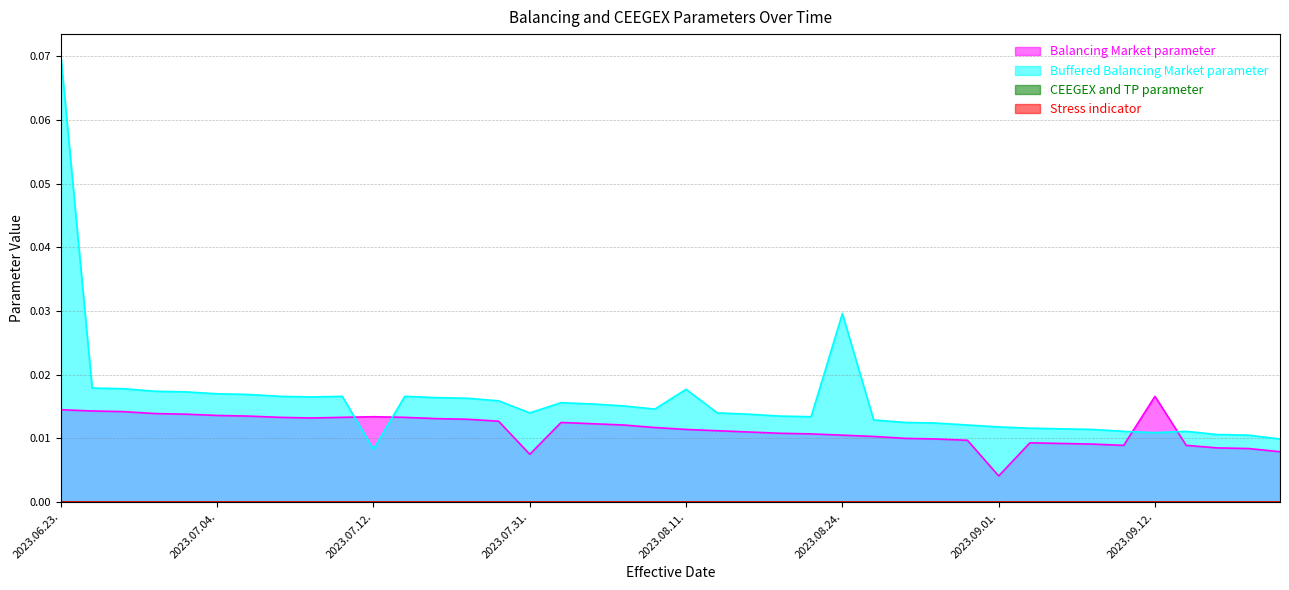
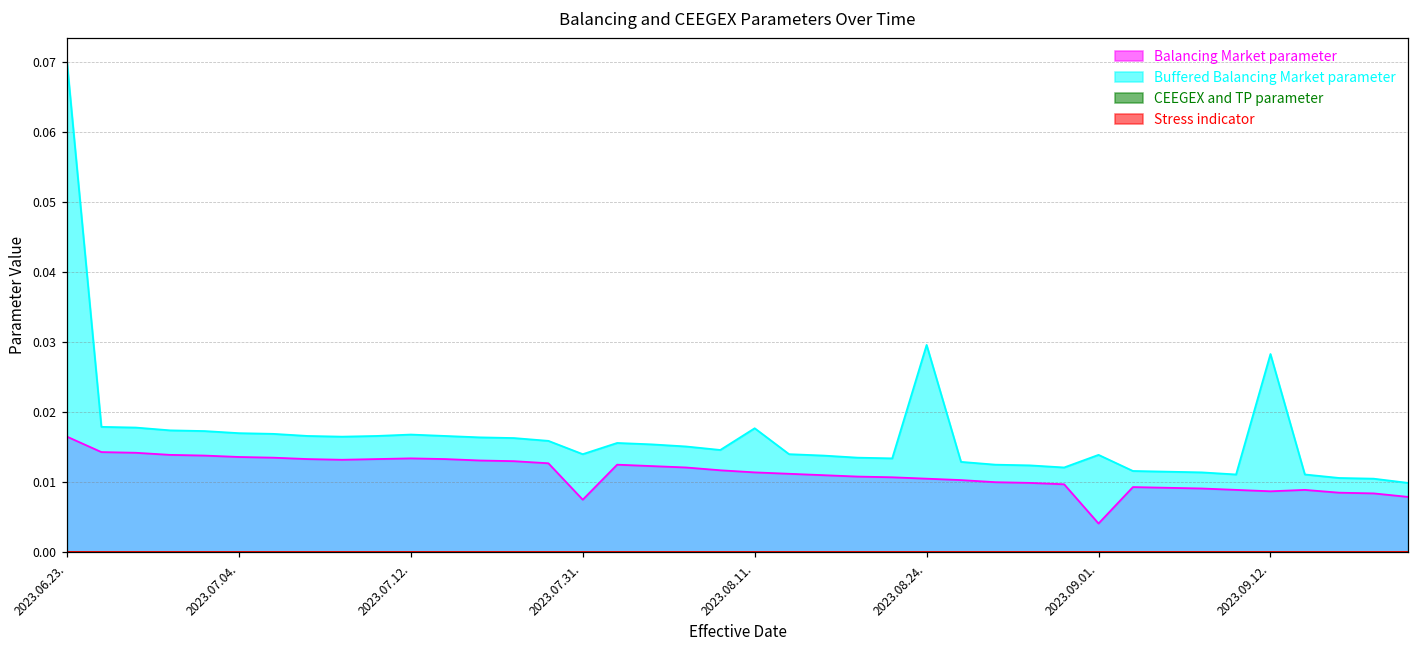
Balancing Market parameter, 2023.06.23.: 0.015 -> 0.017
Buffered Balancing Market parameter, 2023.07.12.: 0.008 -> 0.017
Buffered Balancing Market parameter, 2023.09.01.: 0.012 -> 0.014
Balancing Market parameter, 2023.09.12.: 0.017 -> 0.009
Buffered Balancing Market parameter, 2023.09.12.: 0.011 -> 0.028
